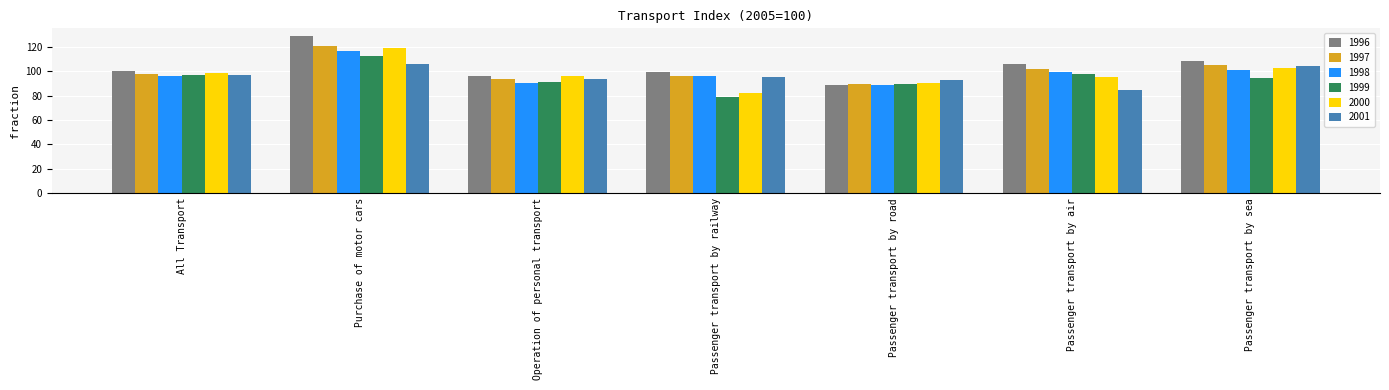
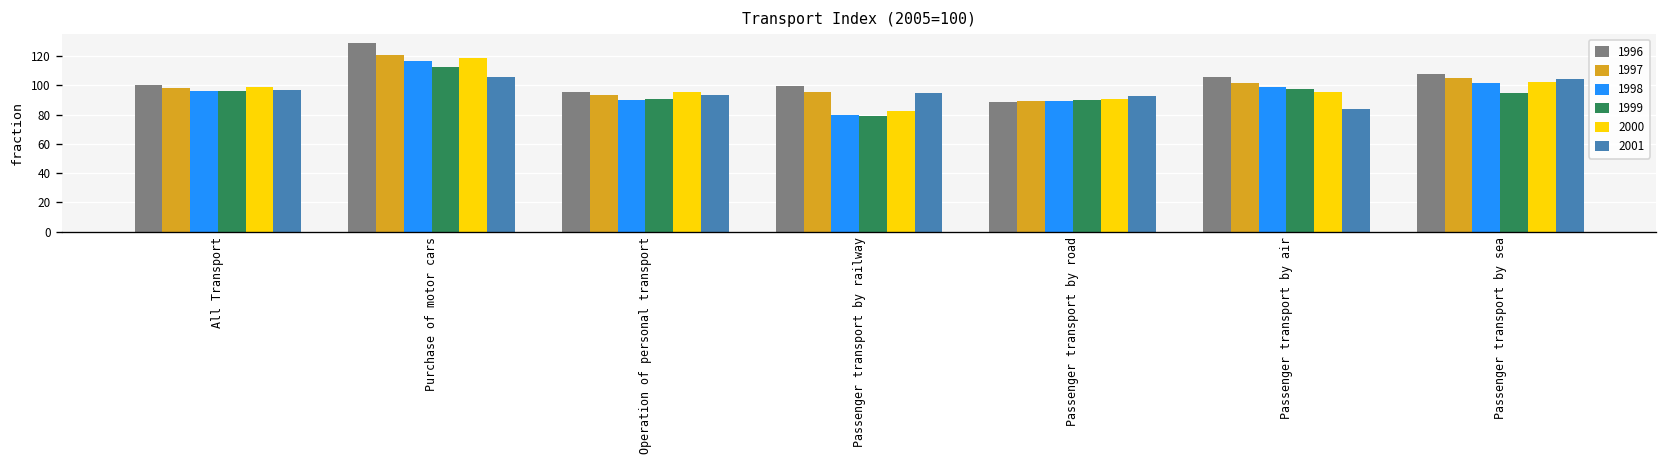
1998, Passenger transport by railway: 96 -> 80
